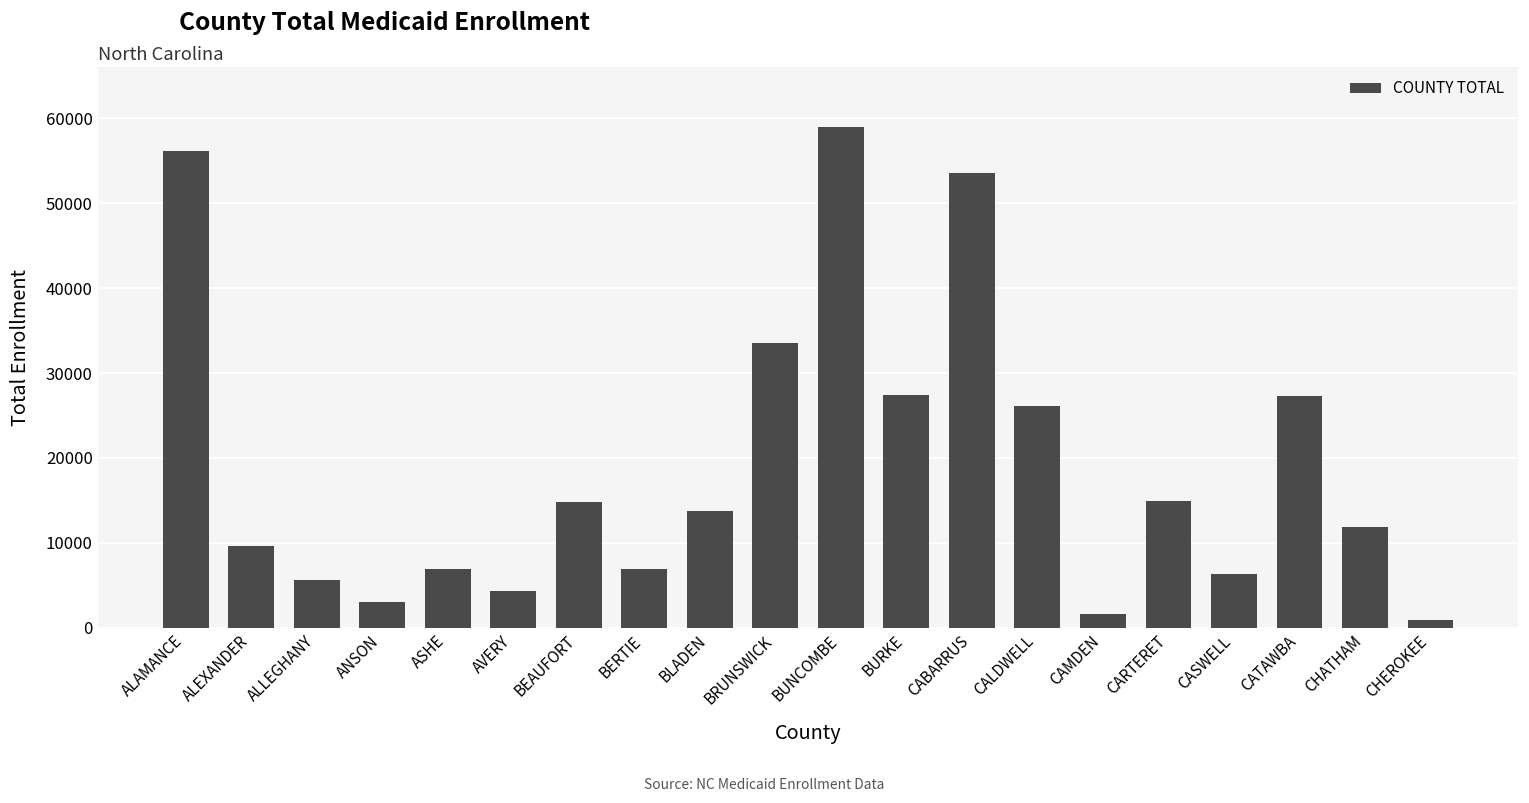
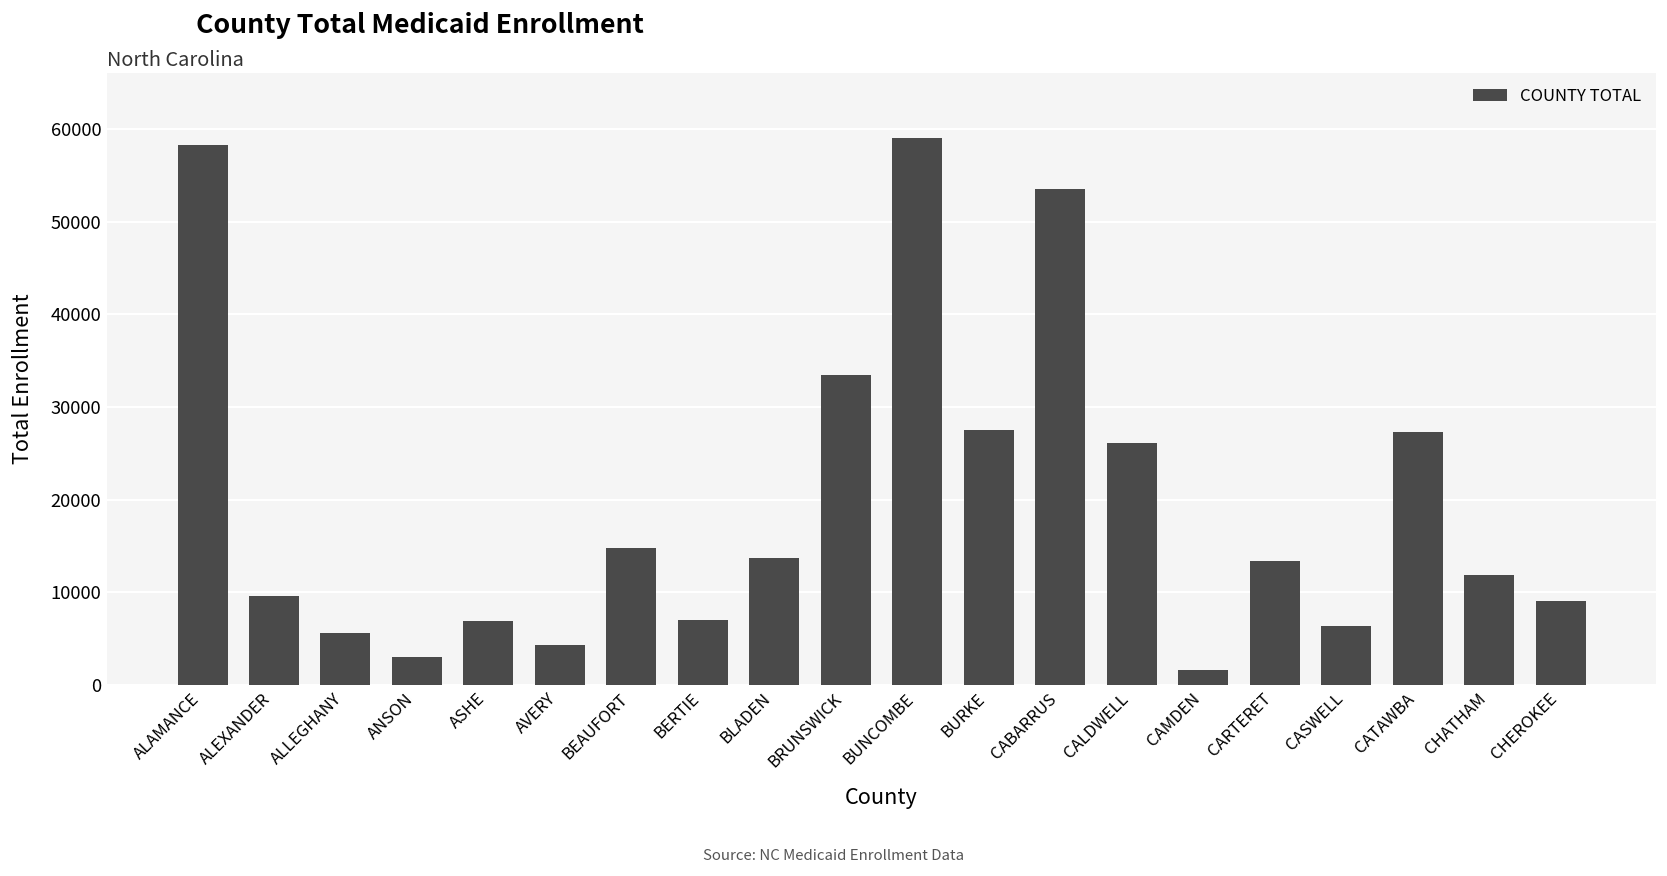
ALAMANCE: 56000 -> 58000
CARTERET: 15000 -> 13000
CHEROKEE: 1000 -> 9000
